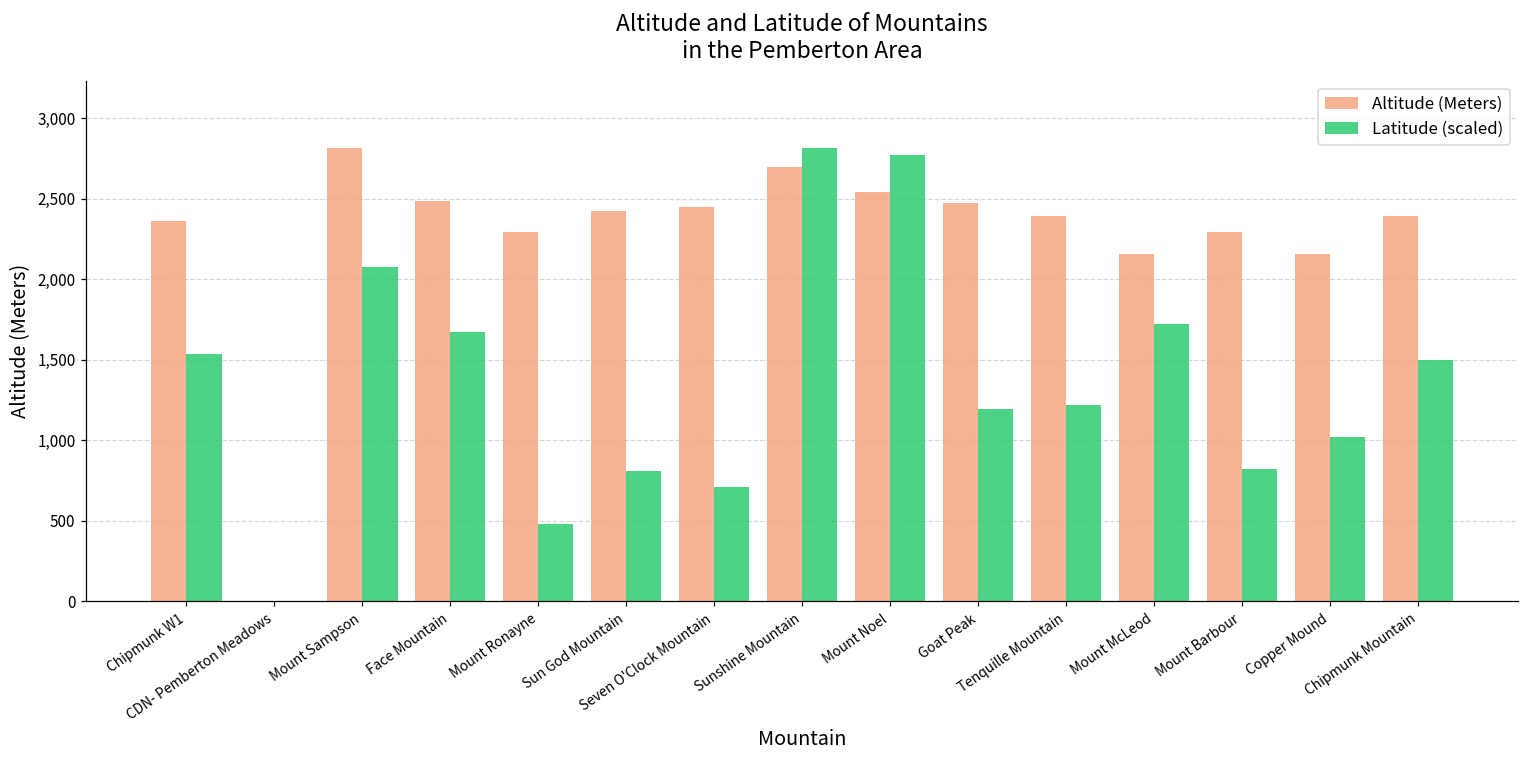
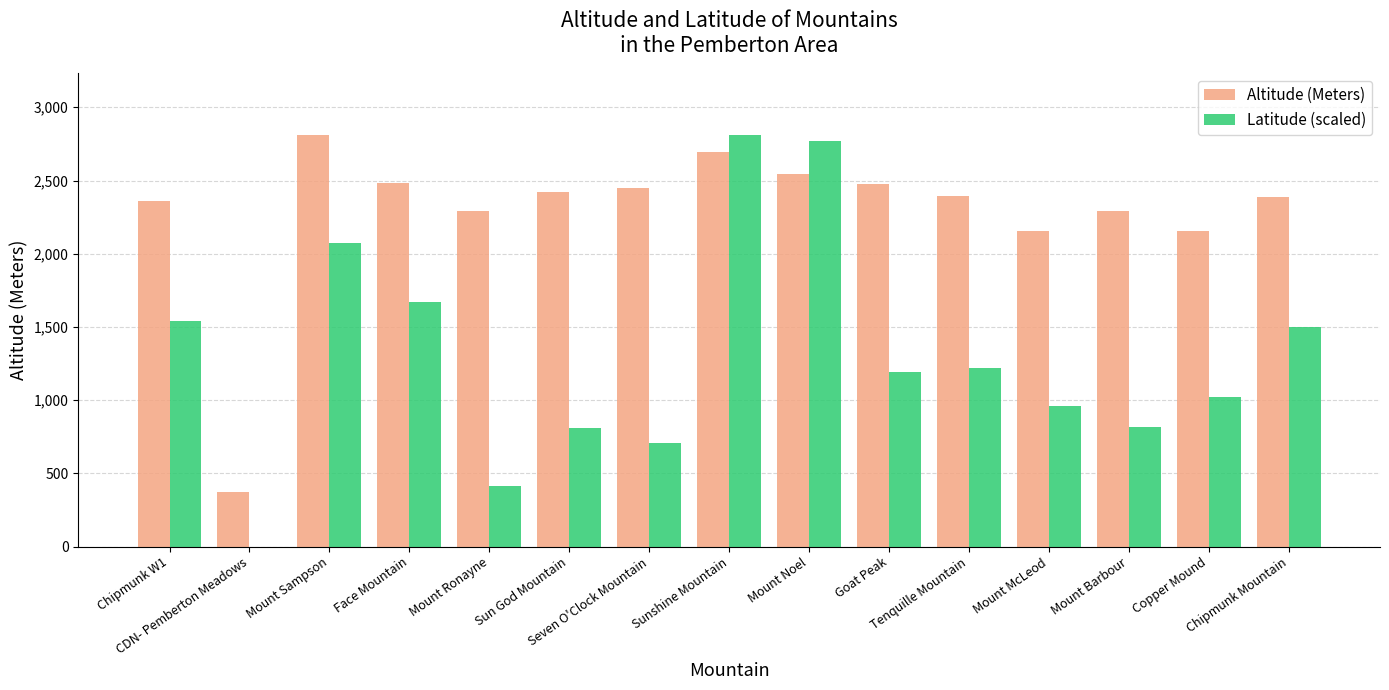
Altitude (Meters), CDN- Pemberton Meadows: 0 -> 370
Latitude (scaled), Mount Ronayne: 480 -> 410
Latitude (scaled), Mount McLeod: 1,720 -> 960
